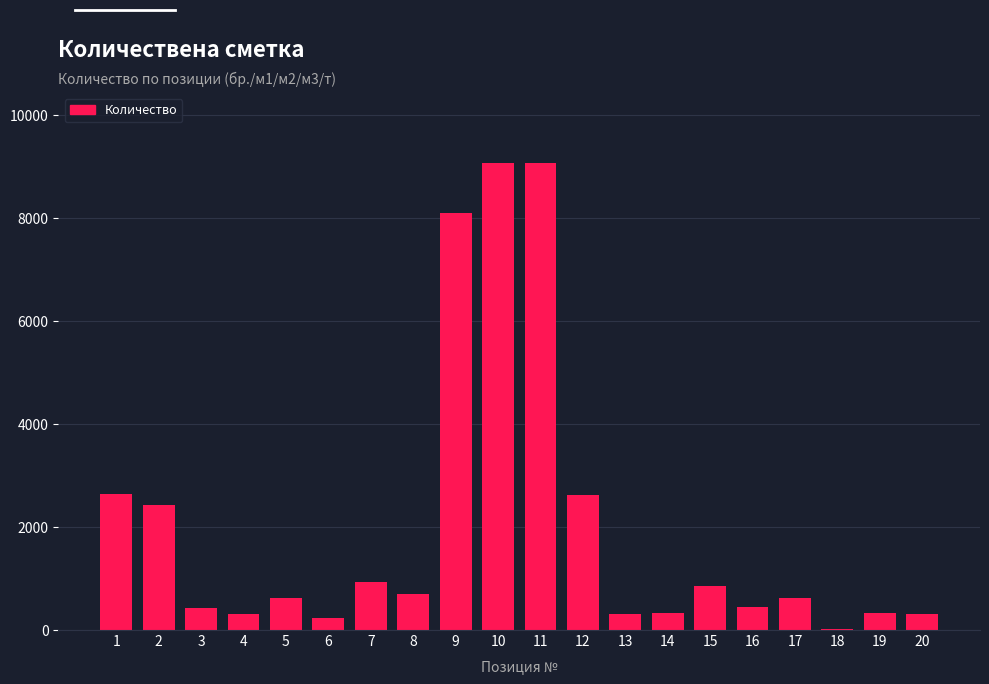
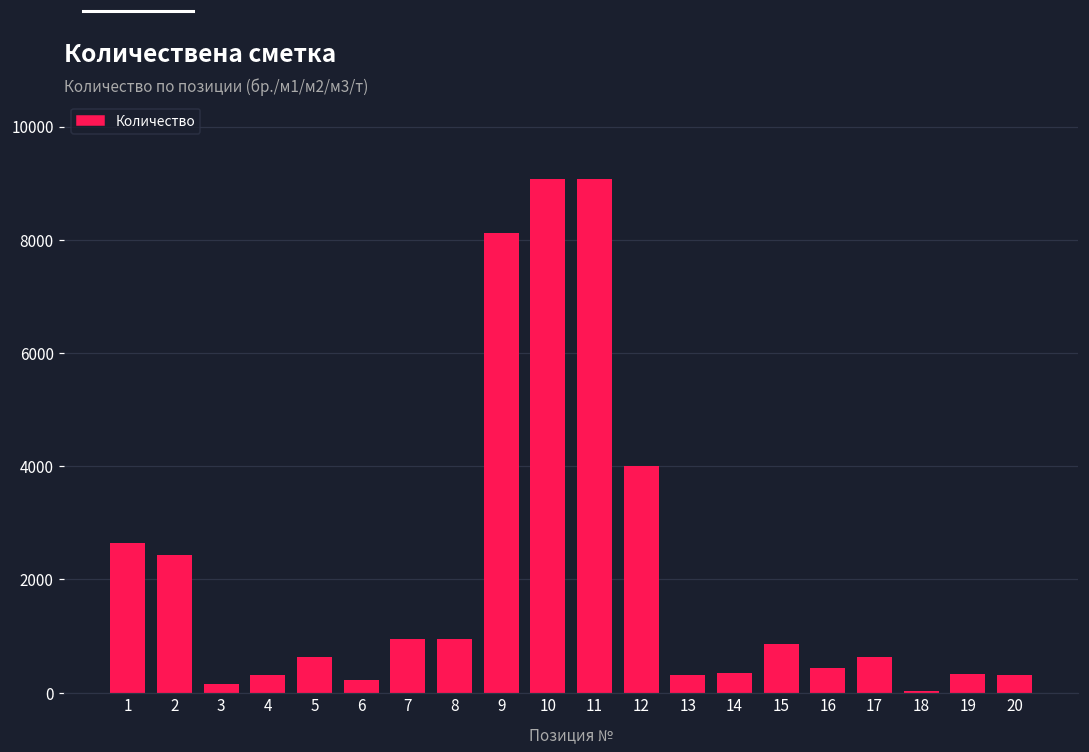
3: 400 -> 100
8: 700 -> 900
12: 2600 -> 4000
